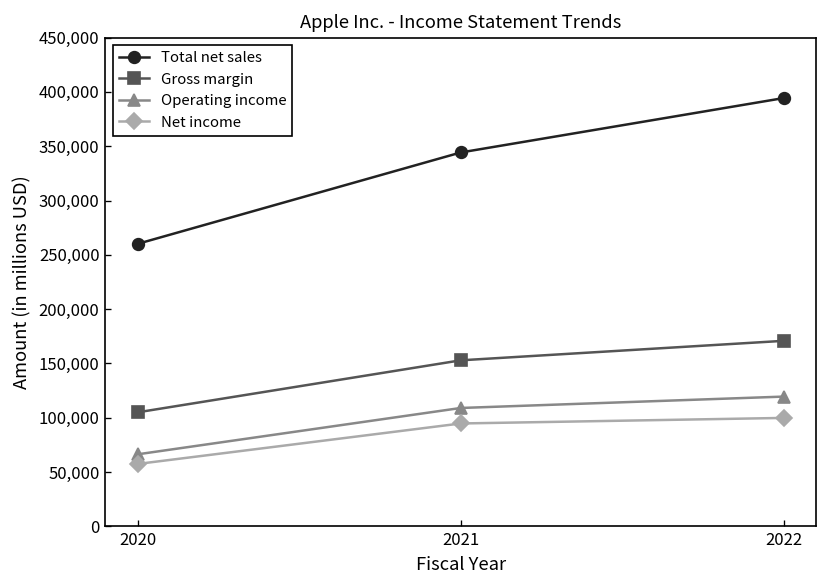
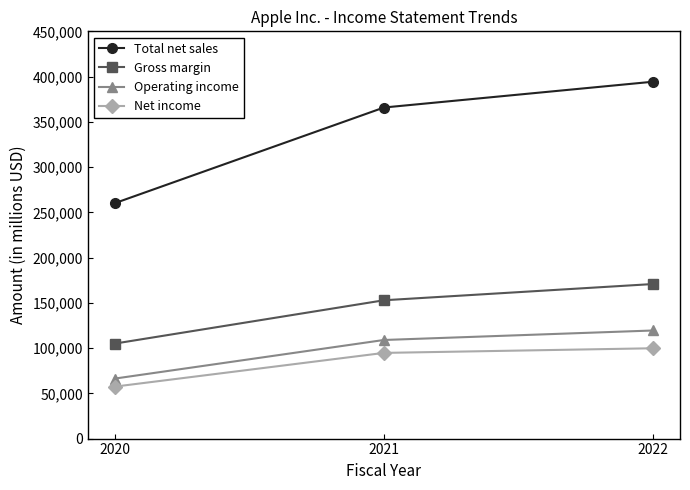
Total net sales, 2021: 340,000 -> 370,000
